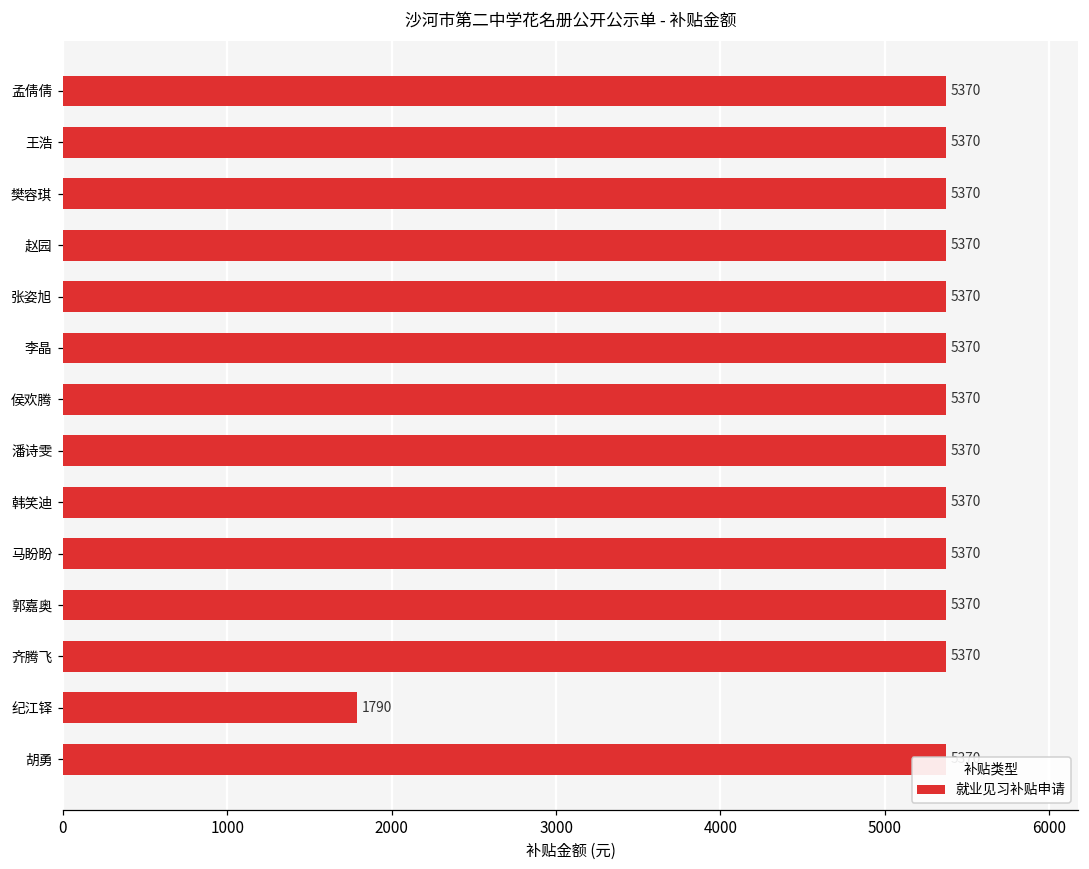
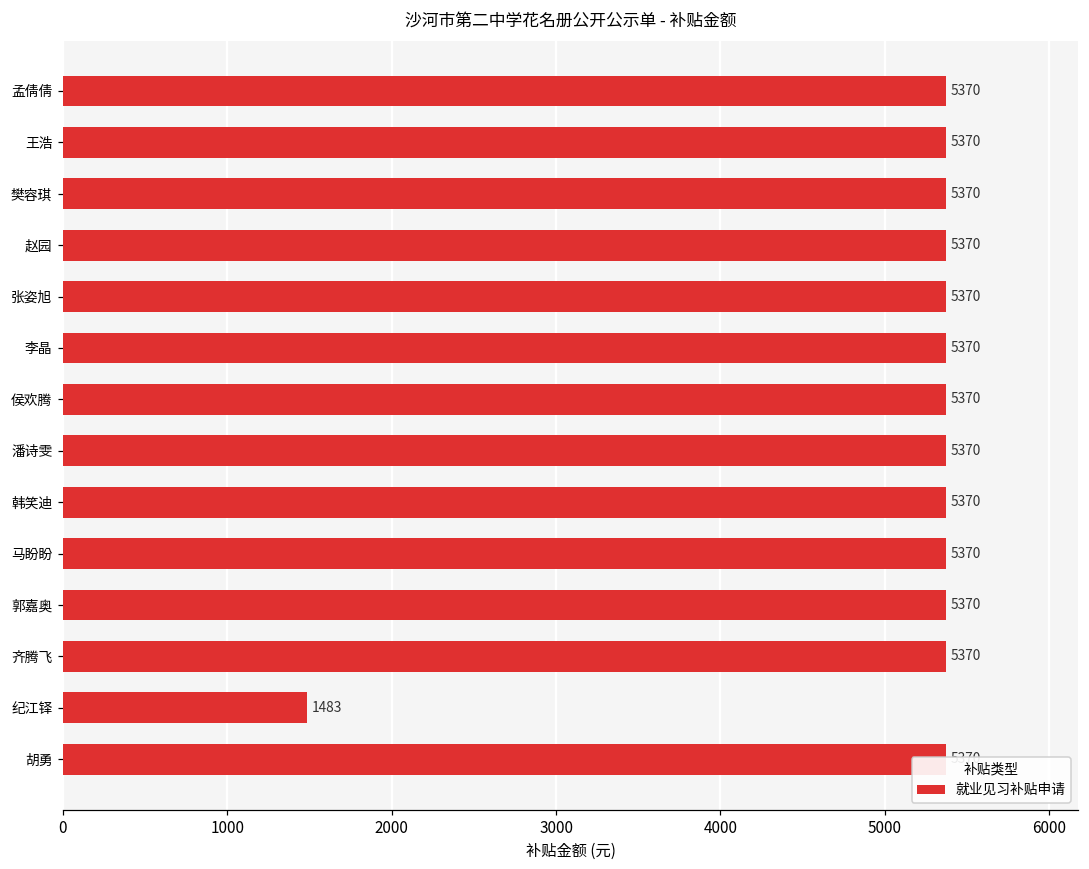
纪江铎: 1790 -> 1483
